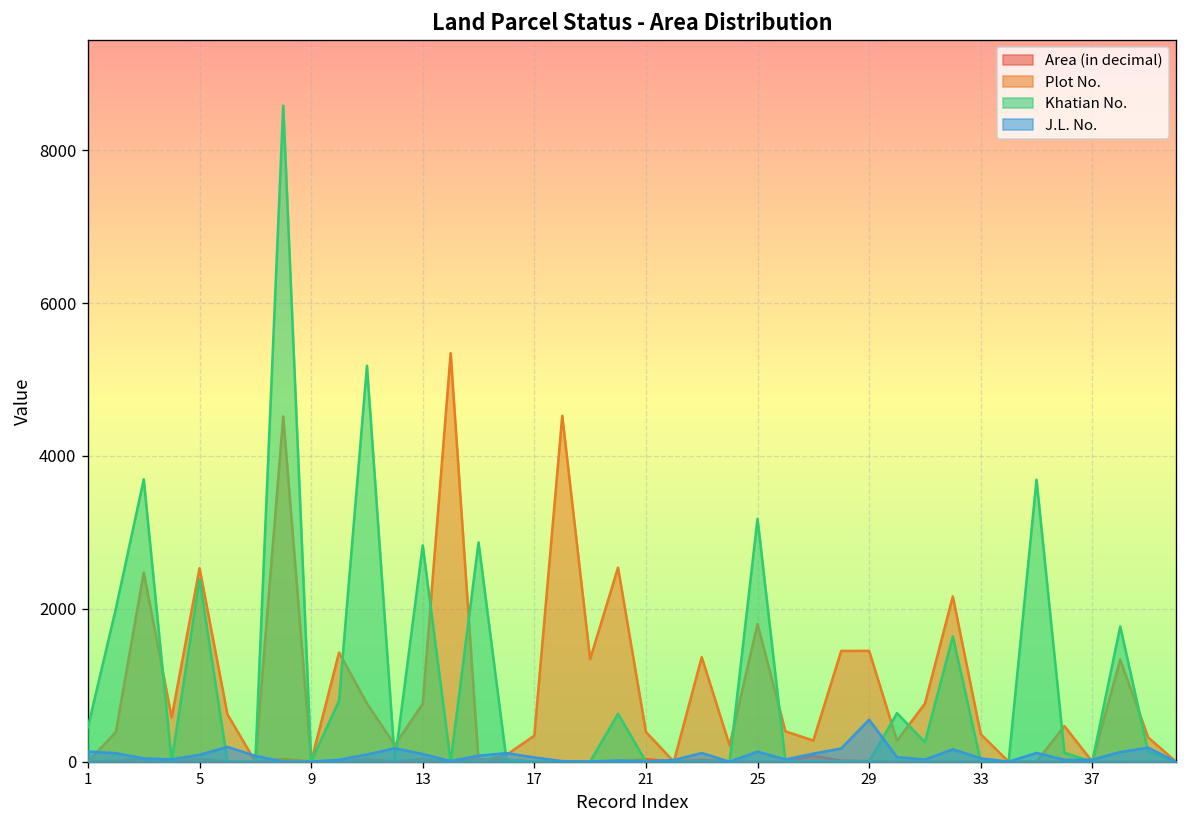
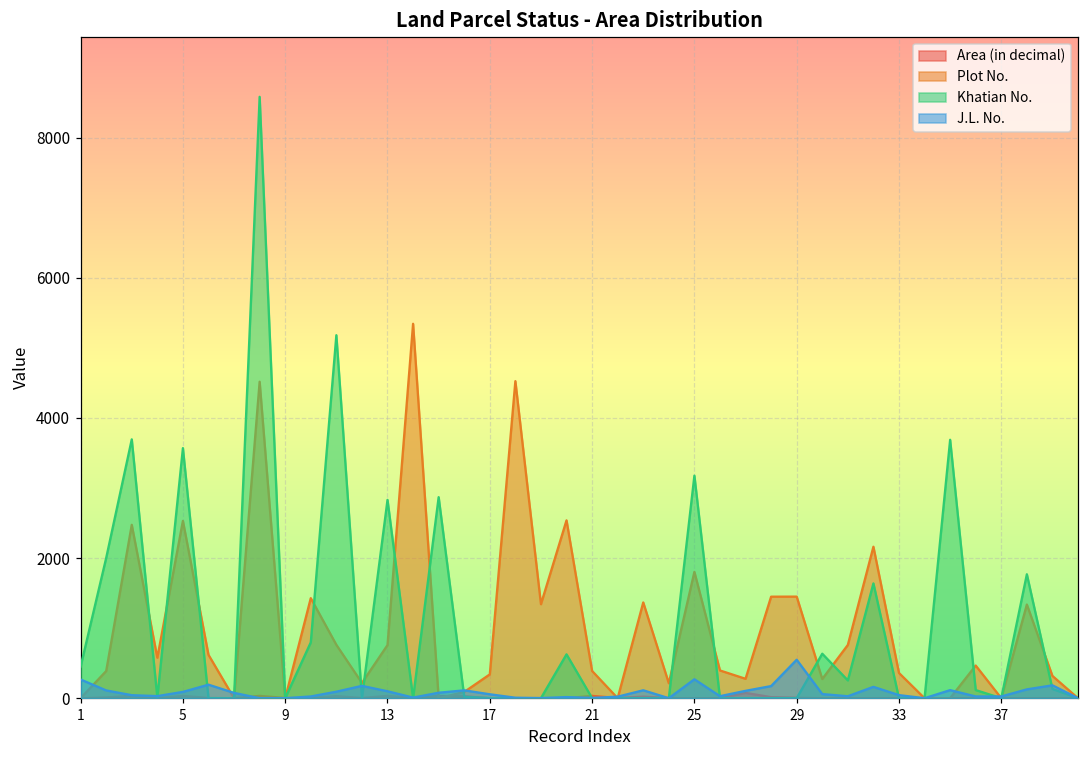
J.L. No., 1: 100 -> 300
Khatian No., 5: 2400 -> 3600
J.L. No., 25: 100 -> 300
